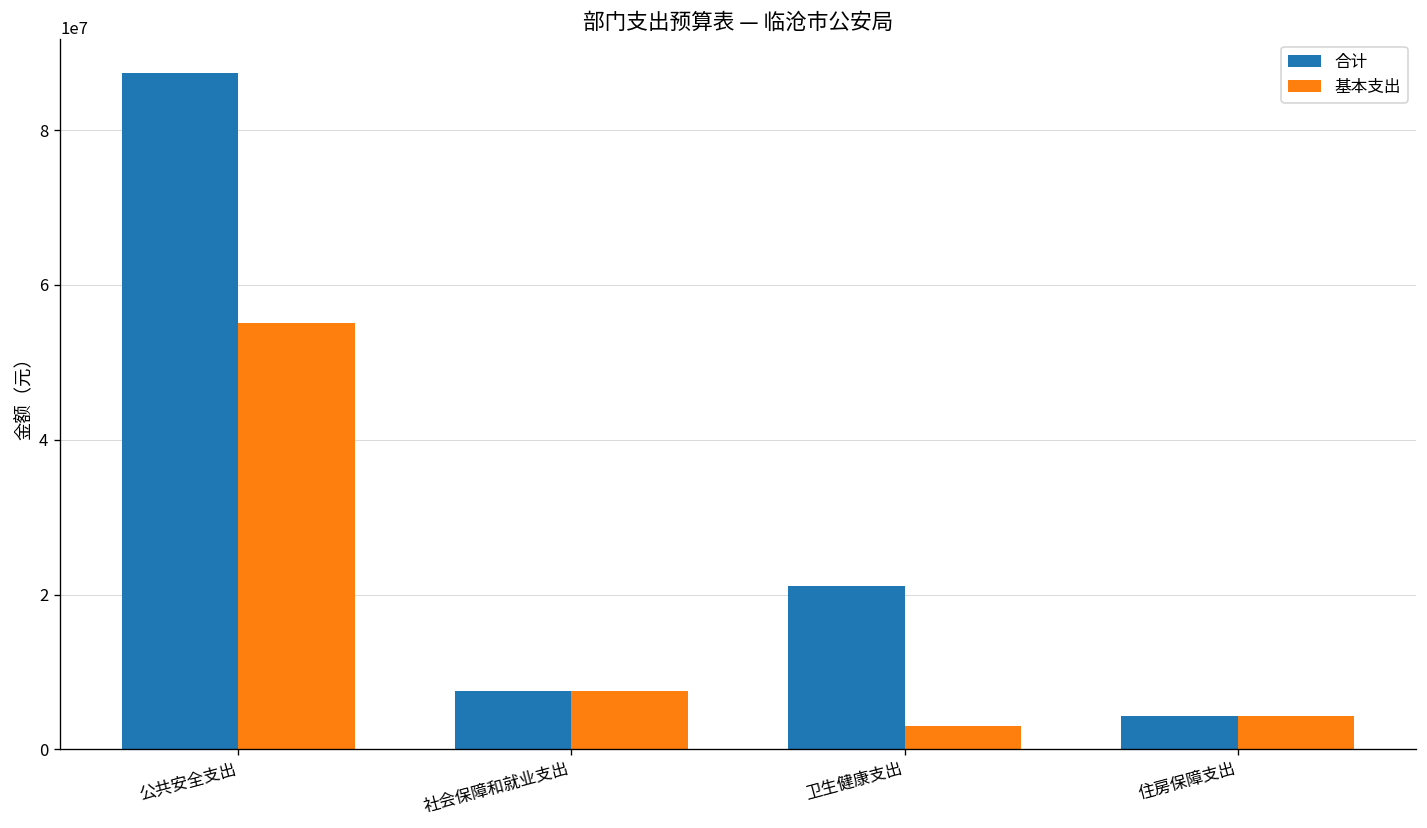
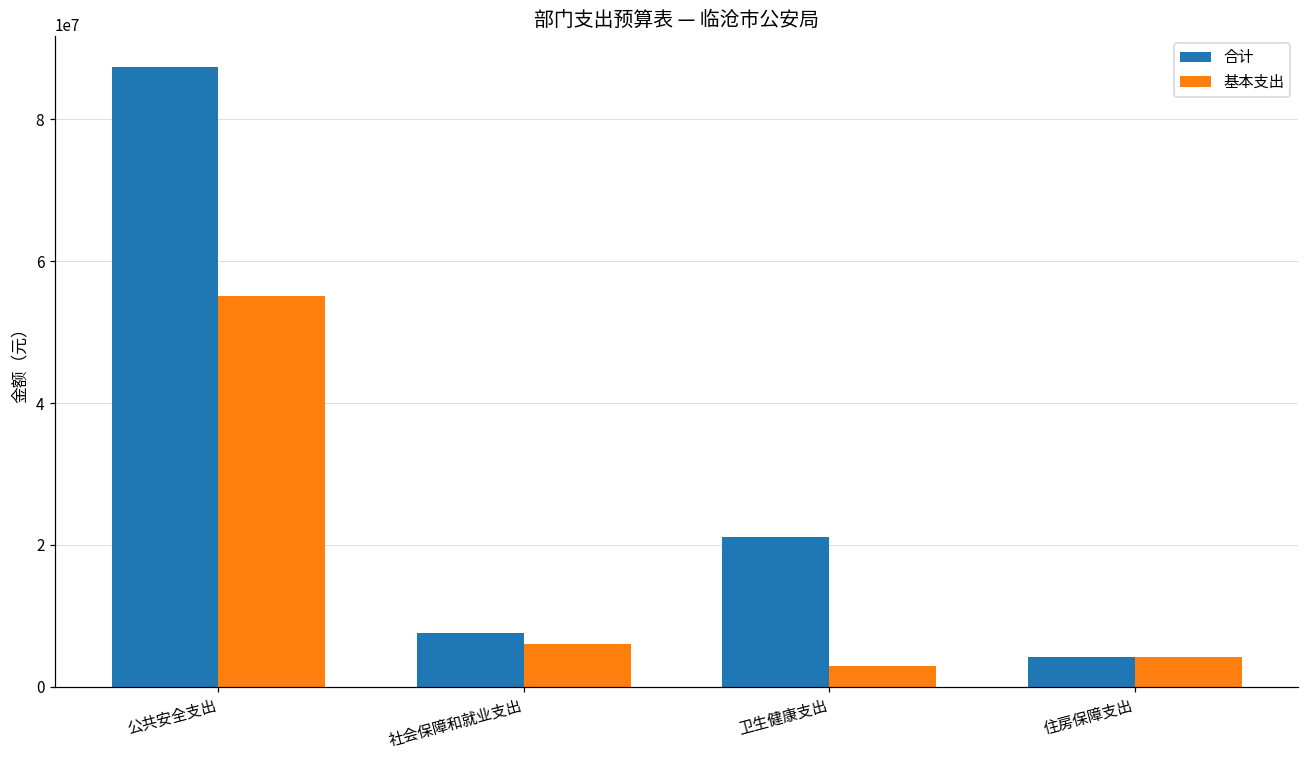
基本支出, 社会保障和就业支出: 8000000 -> 6000000
